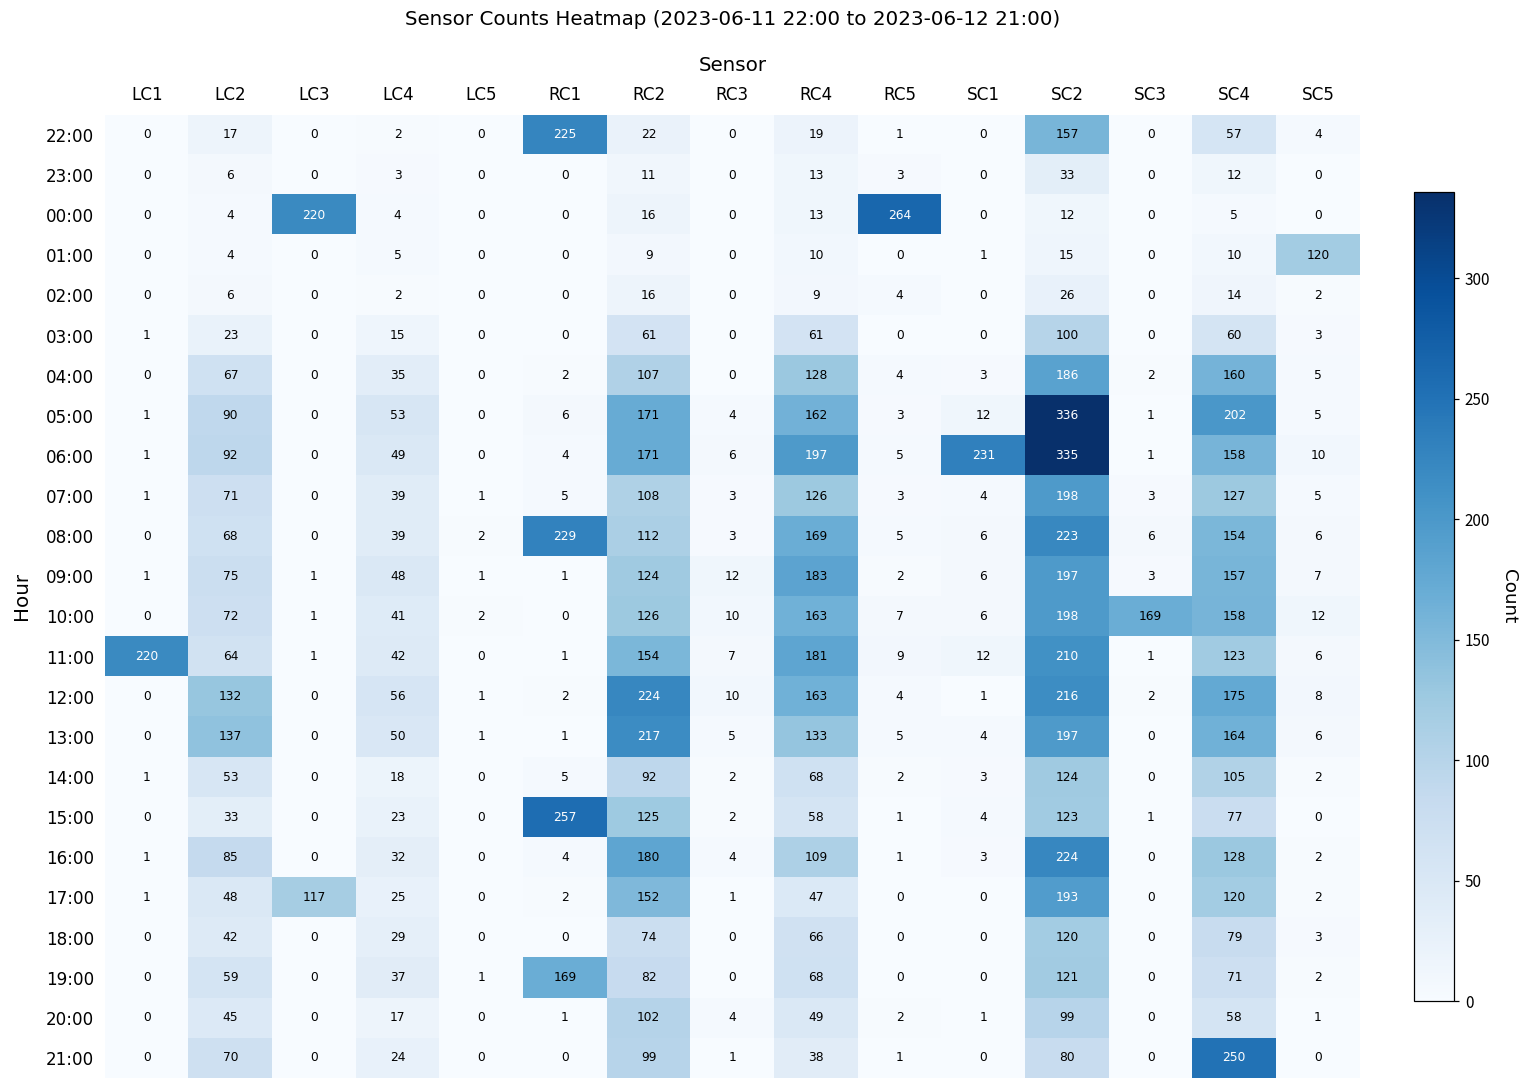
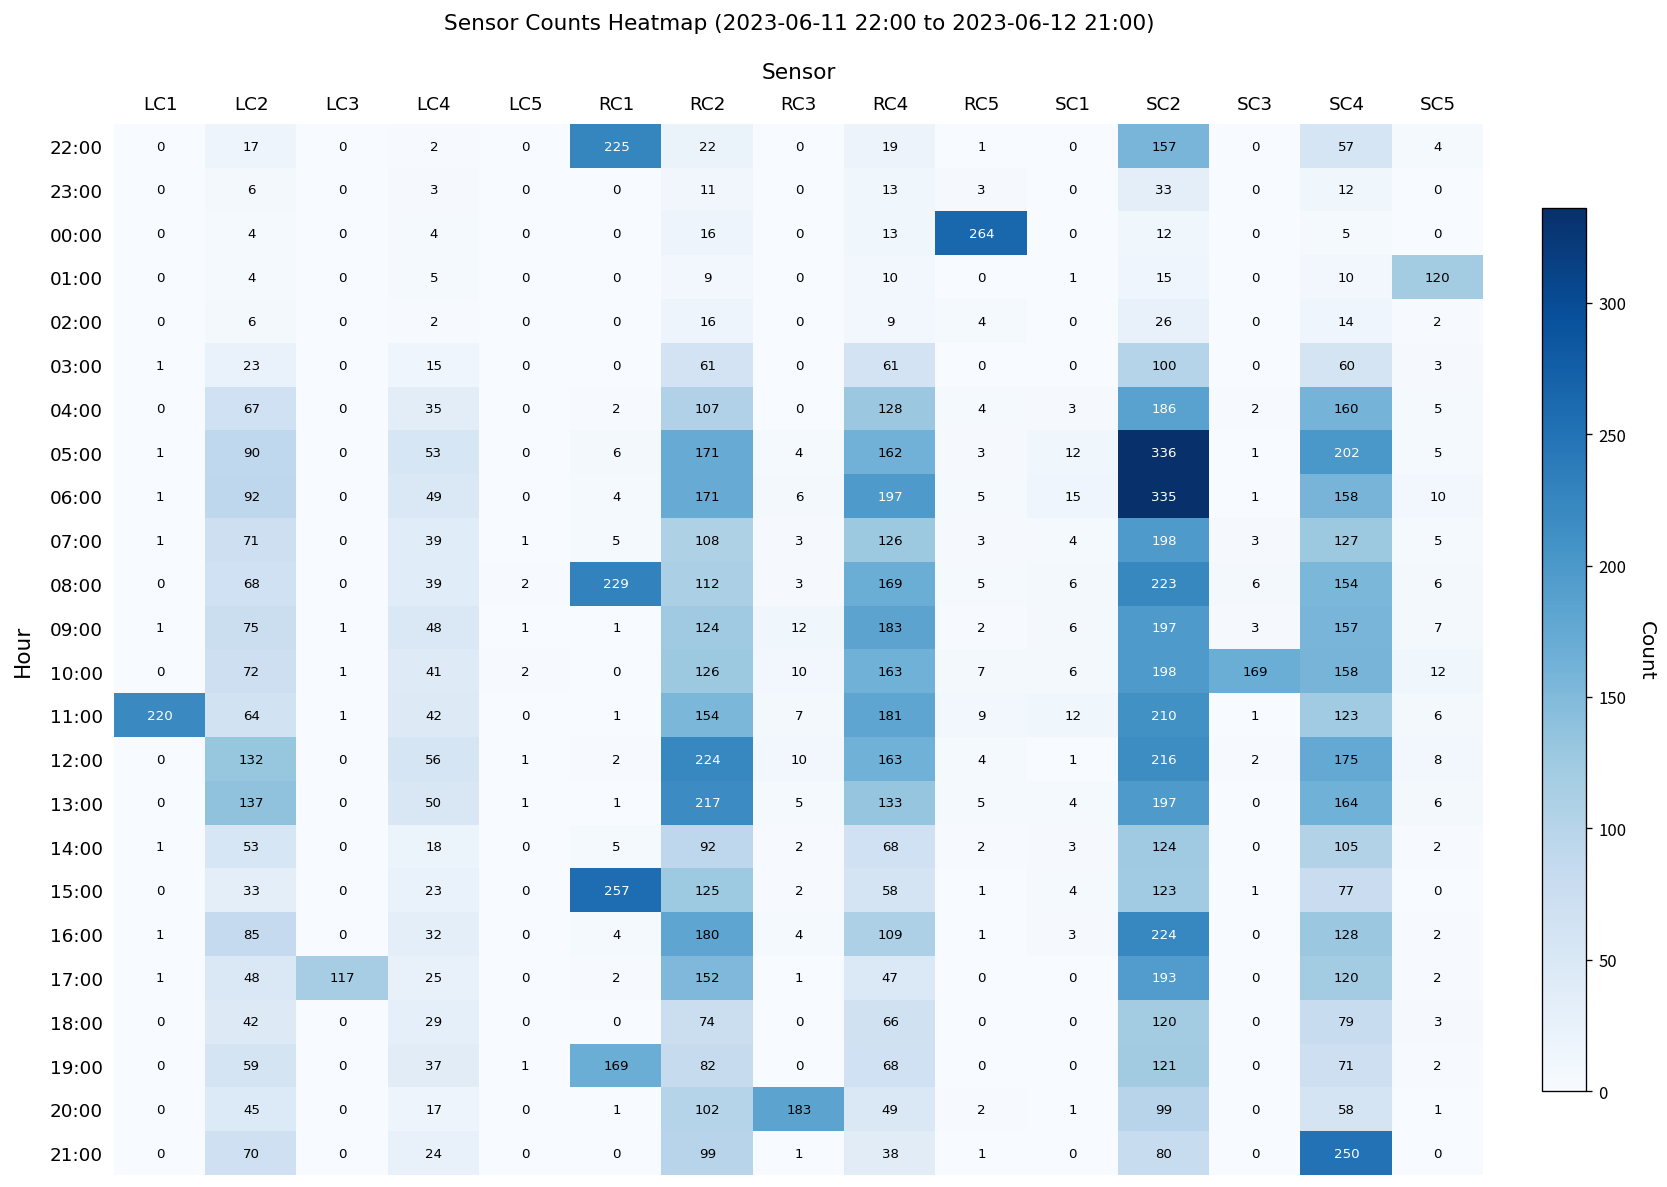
00:00, LC3: 220 -> 0
06:00, SC1: 231 -> 15
20:00, RC3: 4 -> 183
